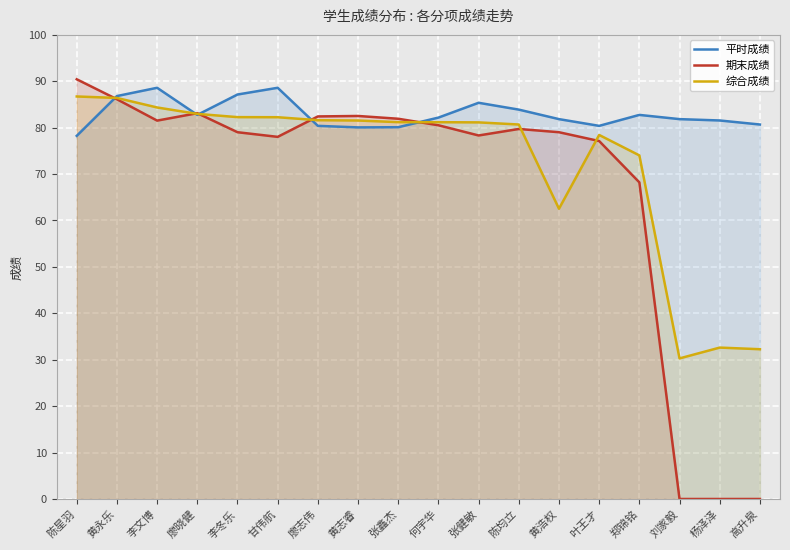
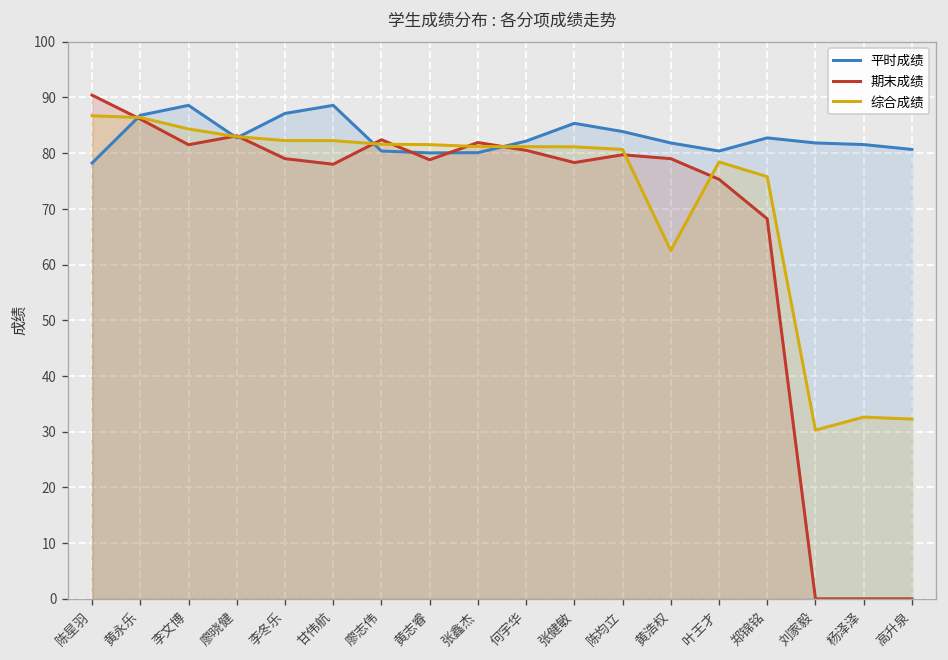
期末成绩, 黄志睿: 83 -> 79
期末成绩, 叶王才: 77 -> 75
综合成绩, 郑锦铭: 74 -> 76
